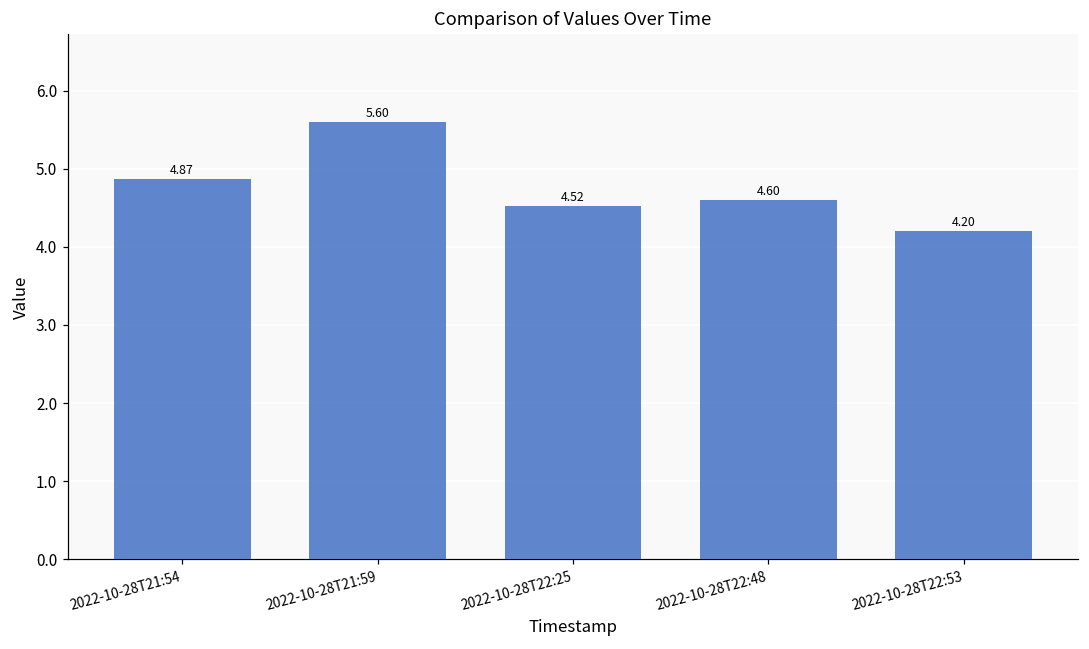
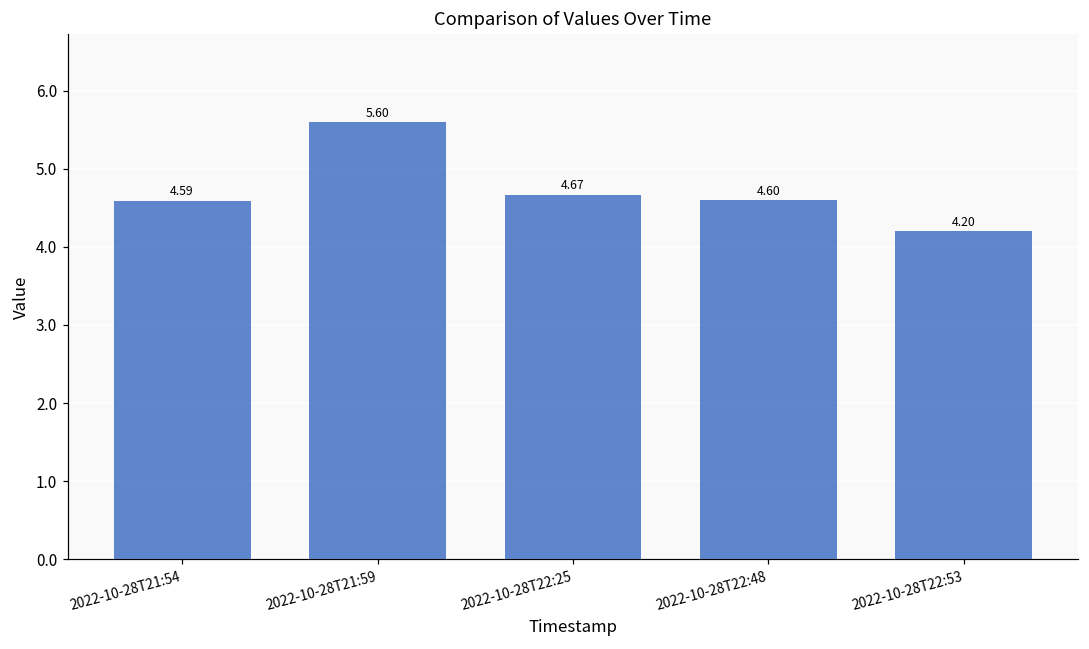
2022-10-28T21:54: 4.87 -> 4.59
2022-10-28T22:25: 4.52 -> 4.67
